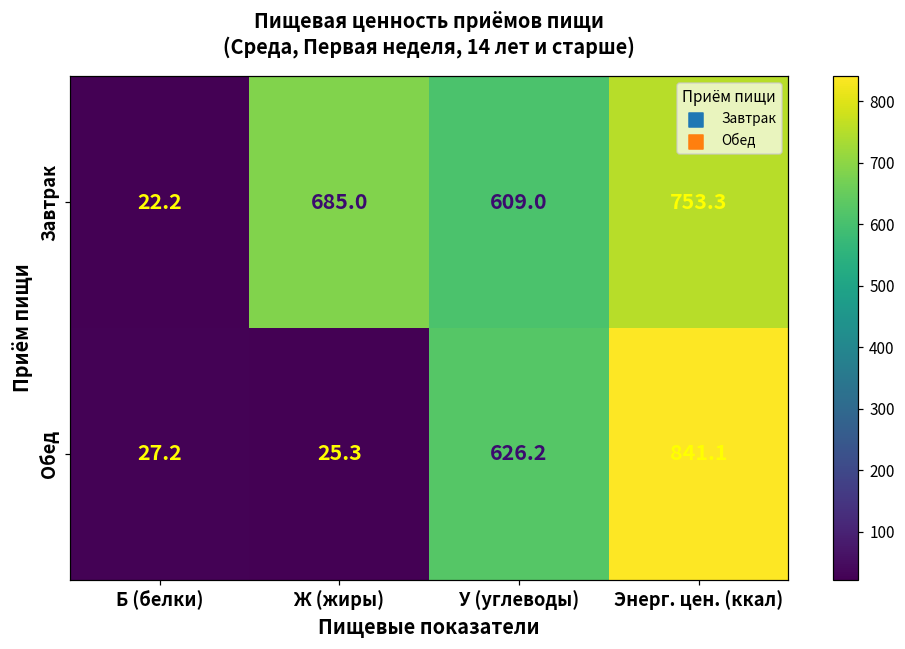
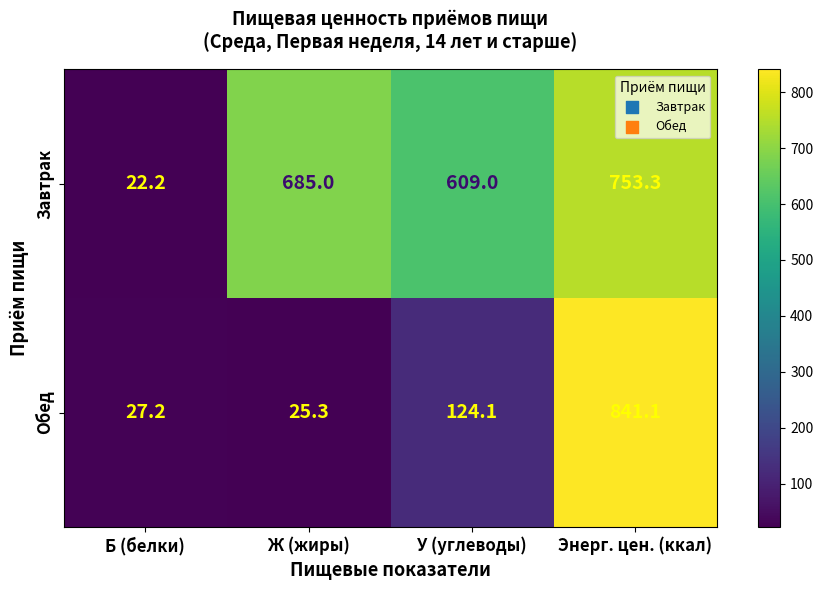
Обед, У (углеводы): 626.2 -> 124.1
